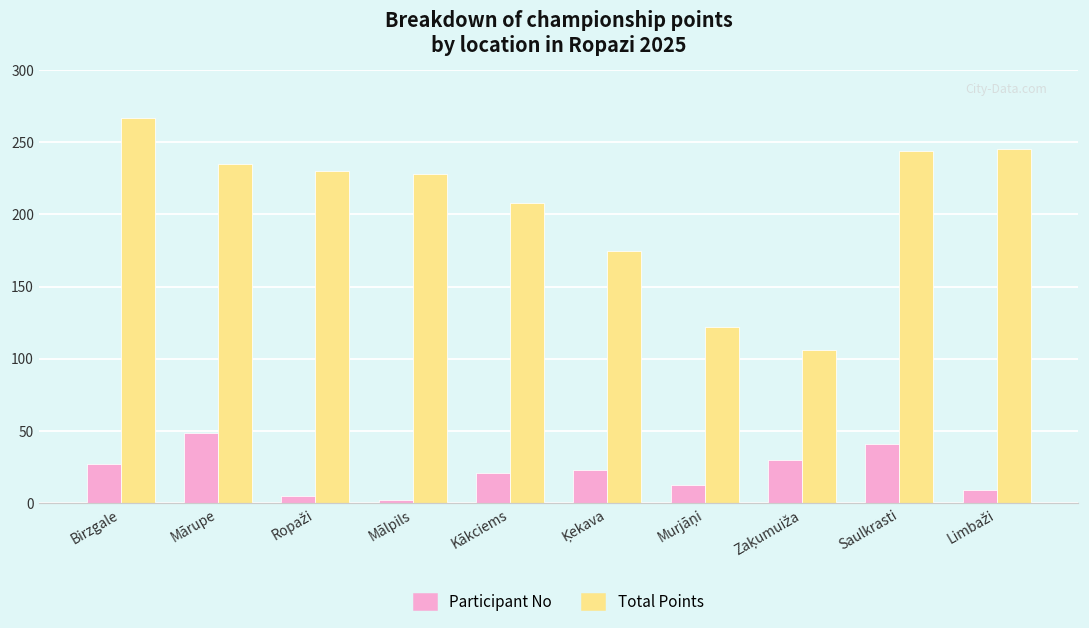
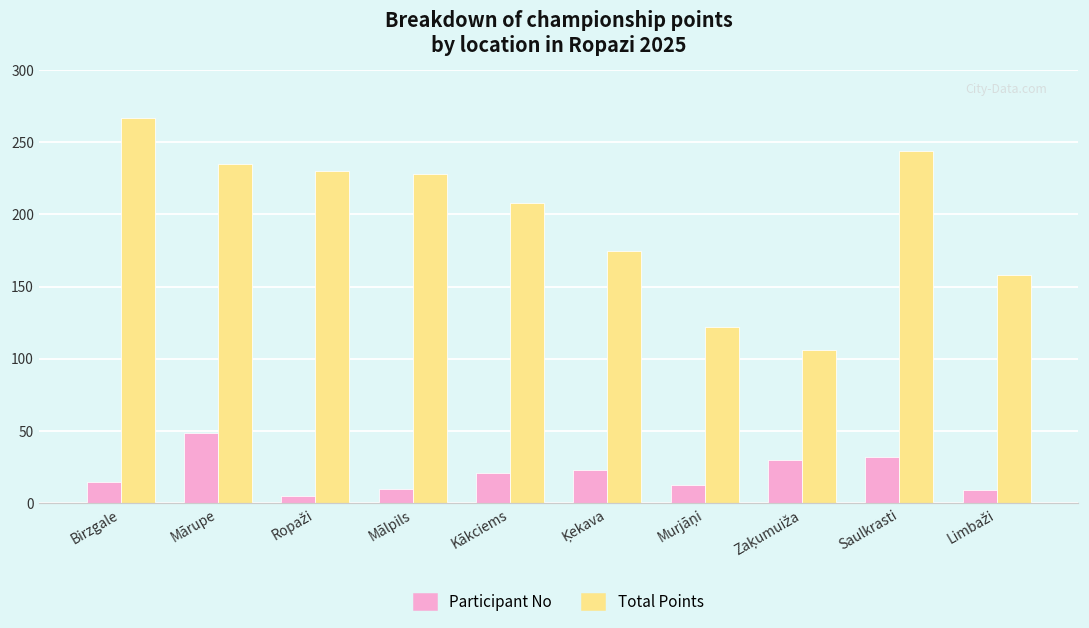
Participant No, Birzgale: 27 -> 15
Participant No, Mālpils: 2 -> 10
Participant No, Saulkrasti: 41 -> 32
Total Points, Limbaži: 245 -> 158
